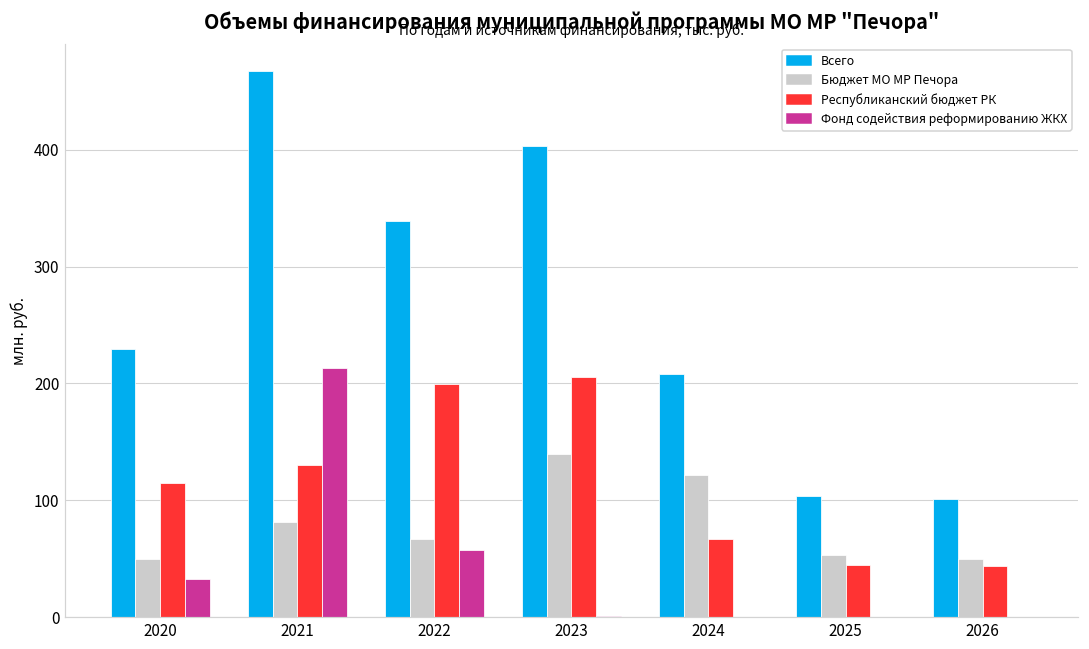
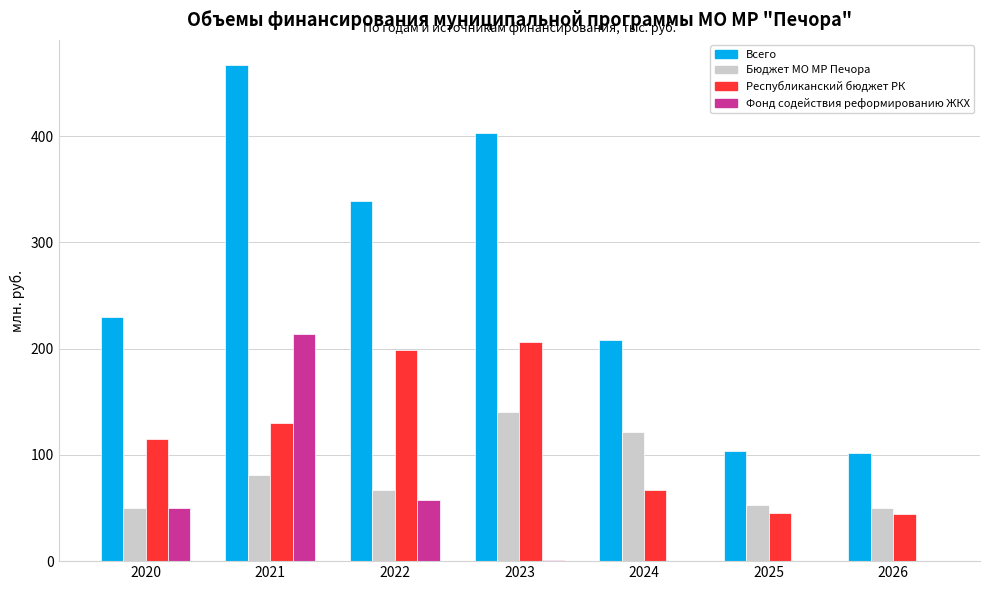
Фонд содействия реформированию ЖКХ, 2020: 33 -> 50
